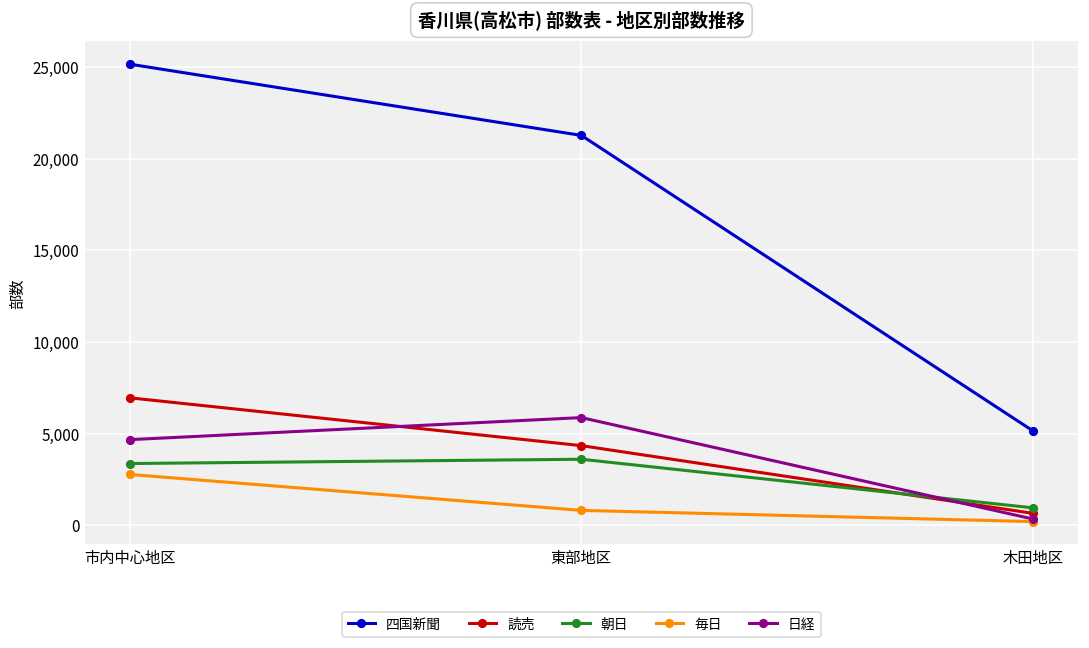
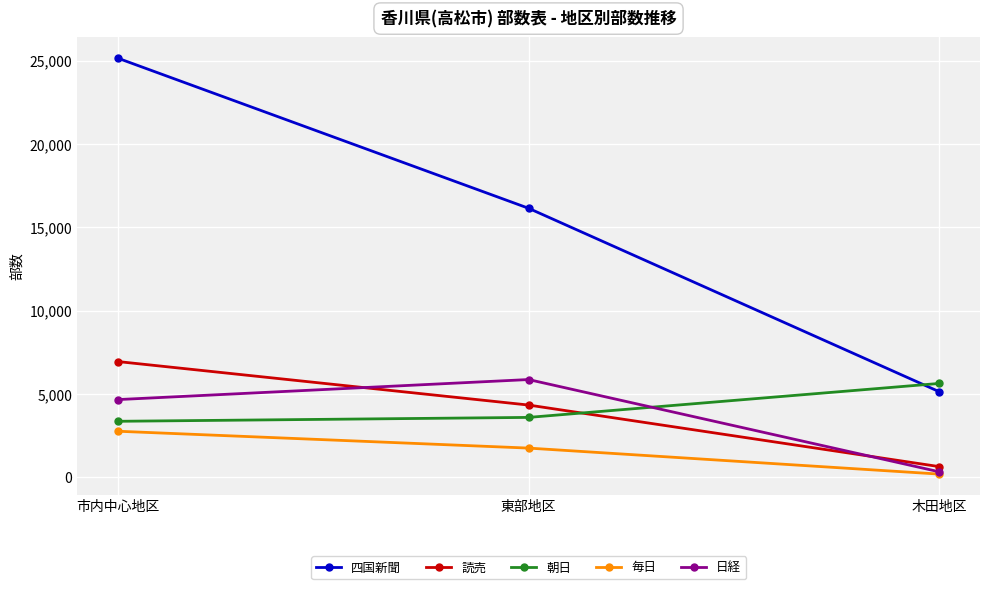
四国新聞, 東部地区: 21,300 -> 16,200
毎日, 東部地区: 800 -> 1,800
朝日, 木田地区: 1,000 -> 5,600
